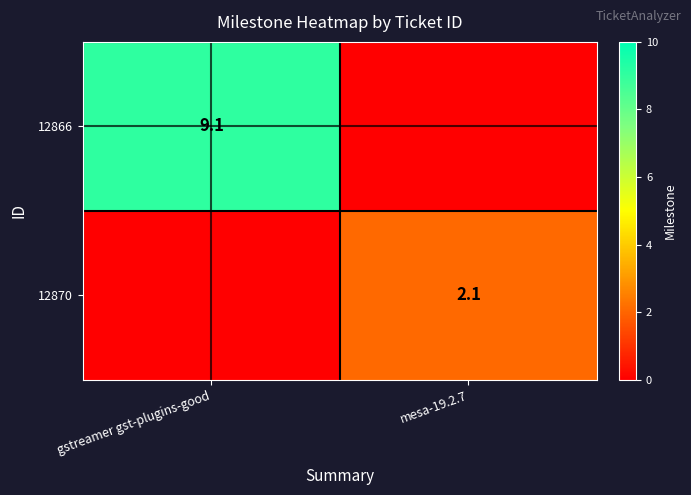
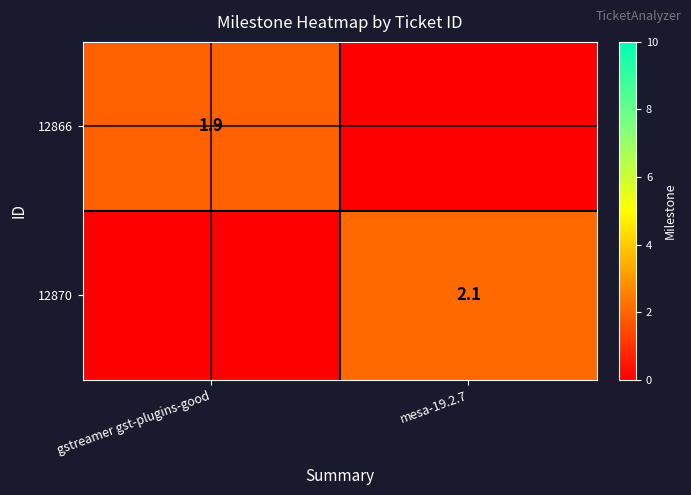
12866, gstreamer gst-plugins-good: 9.1 -> 1.9
